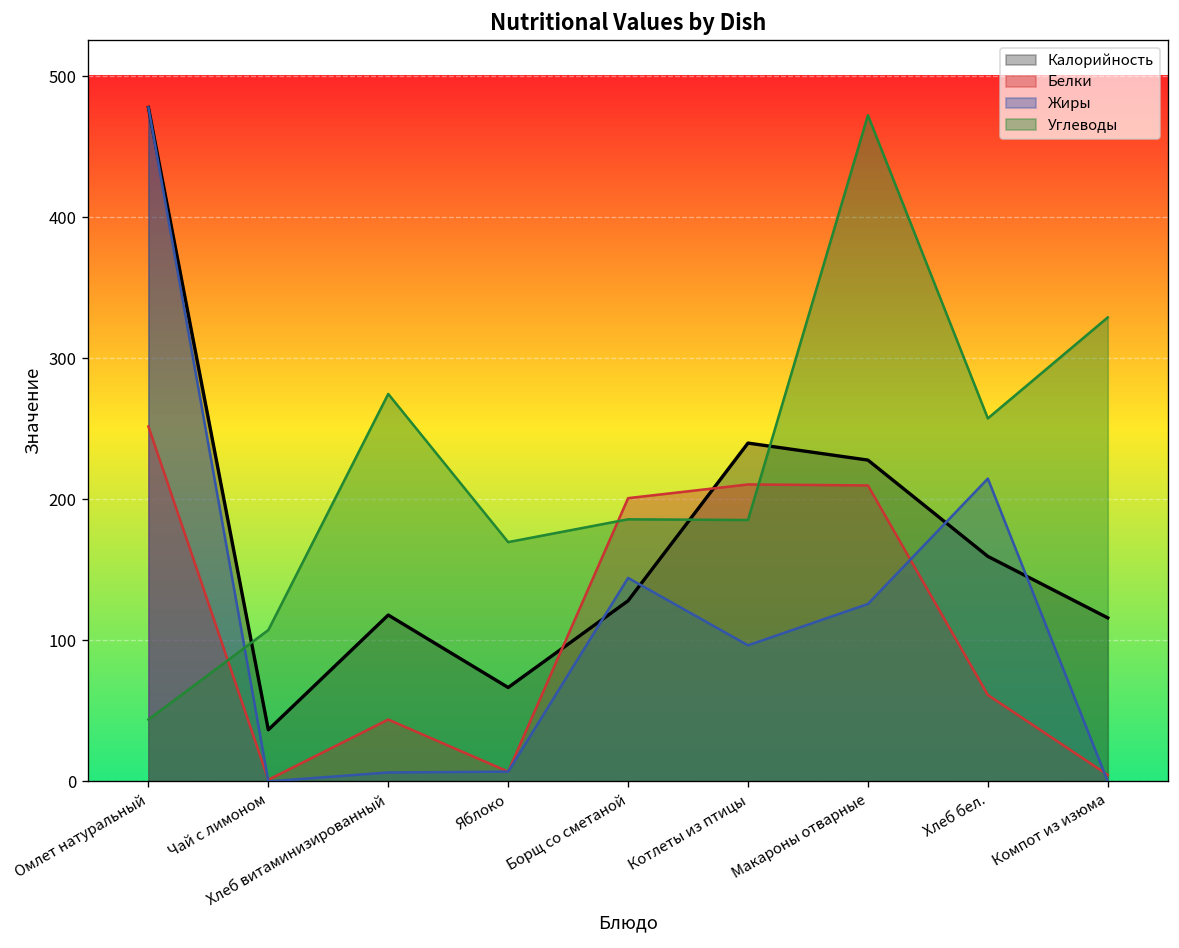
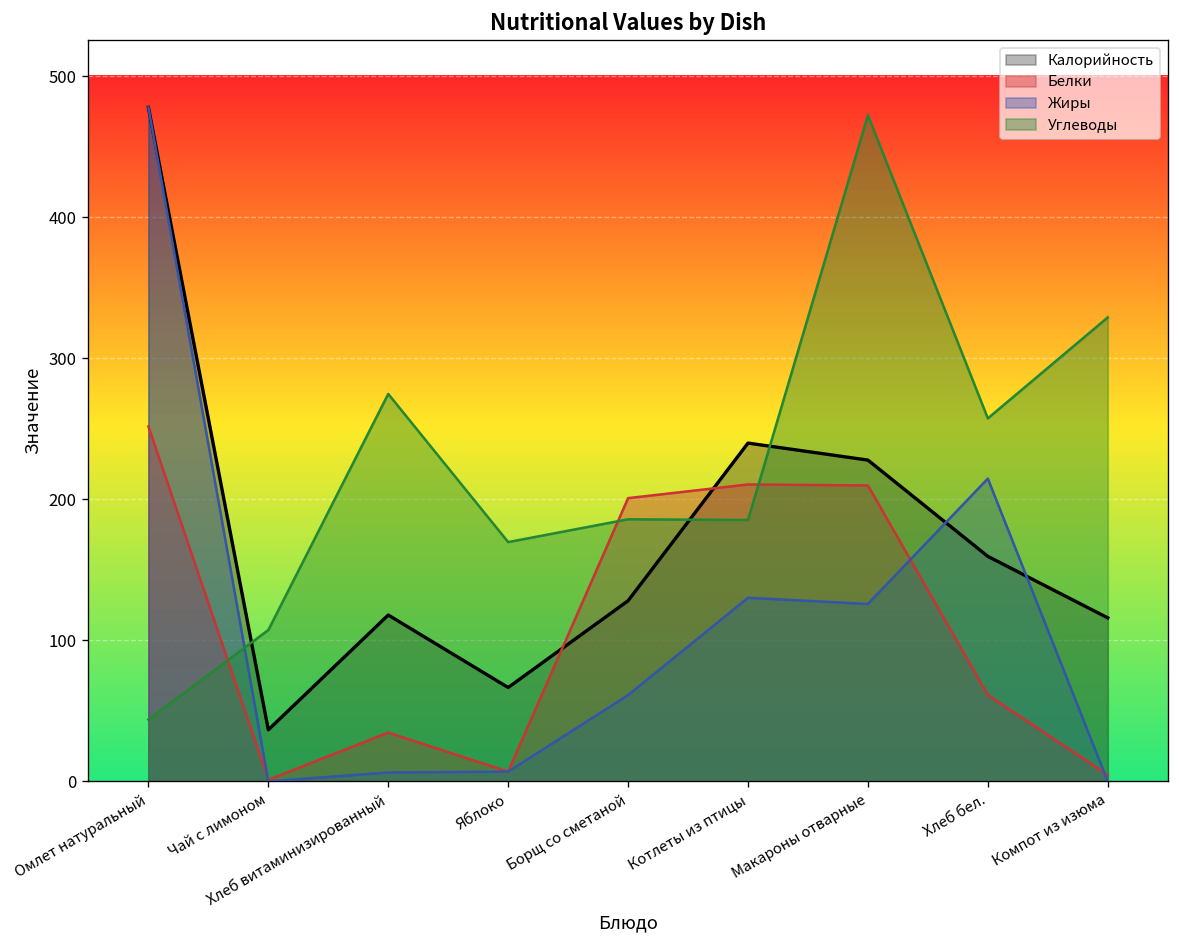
Белки, Хлеб витаминизированный: 44 -> 35
Жиры, Борщ со сметаной: 144 -> 61
Жиры, Котлеты из птицы: 97 -> 130
